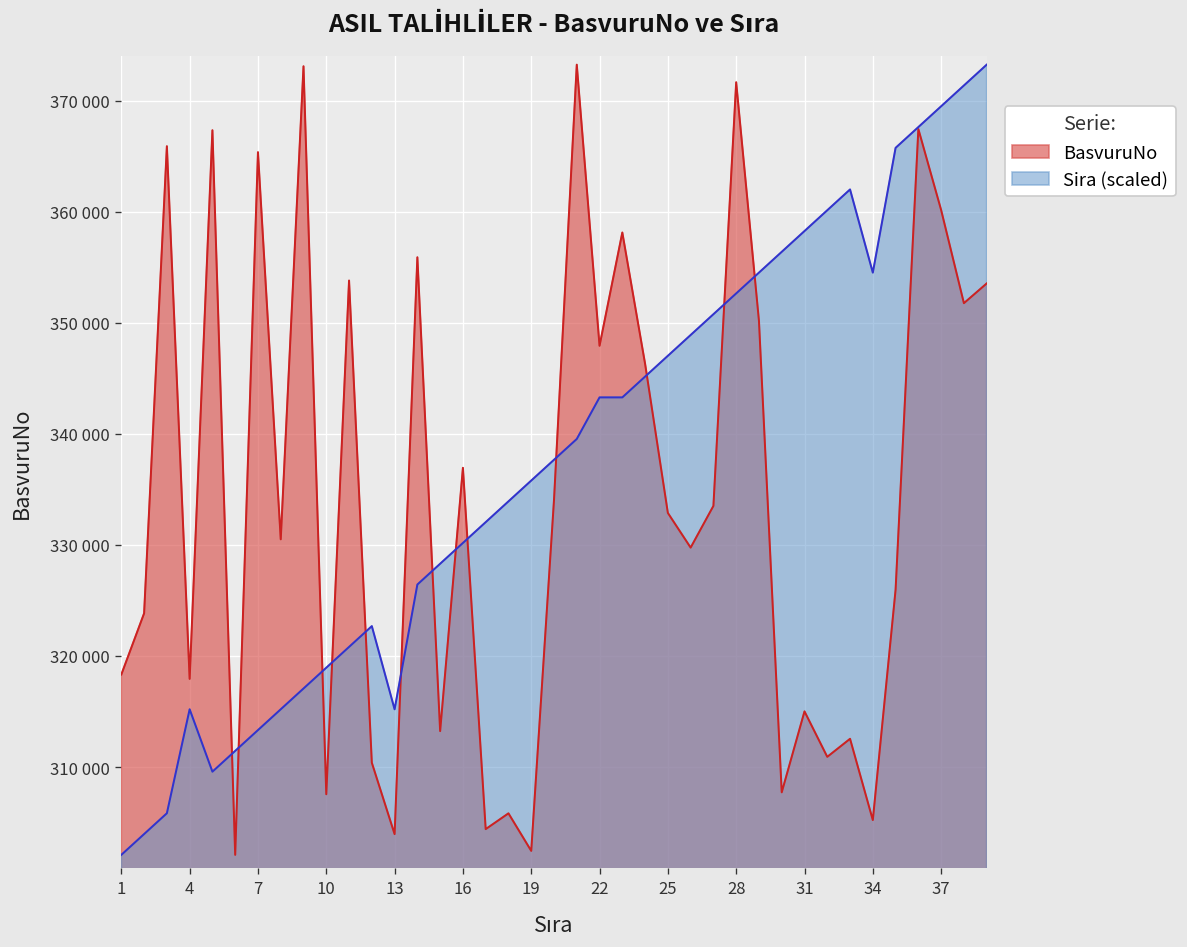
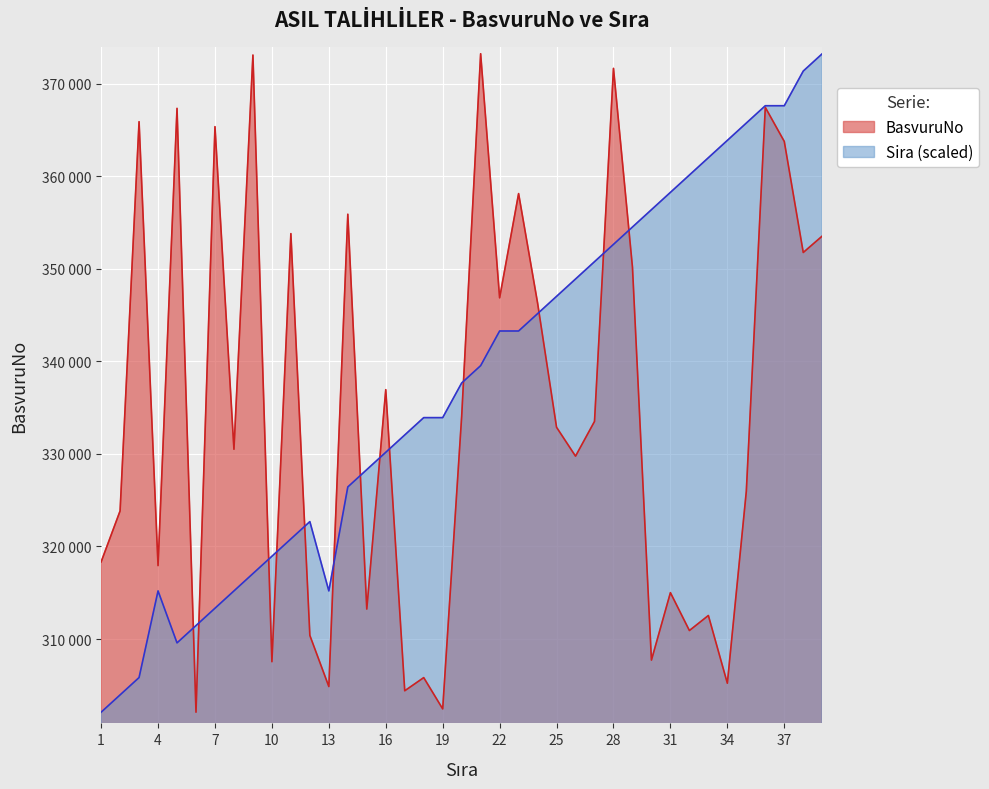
BasvuruNo, 13: 304000 -> 305000
Sira (scaled), 19: 336000 -> 334000
BasvuruNo, 22: 348000 -> 347000
Sira (scaled), 34: 355000 -> 364000
BasvuruNo, 37: 360000 -> 364000
Sira (scaled), 37: 370000 -> 368000
